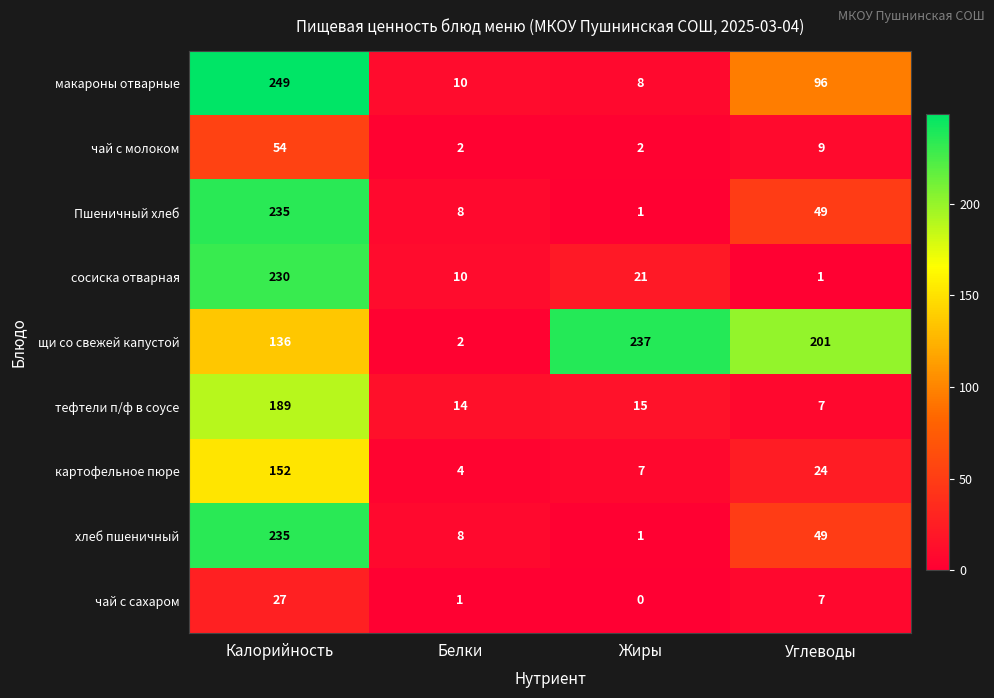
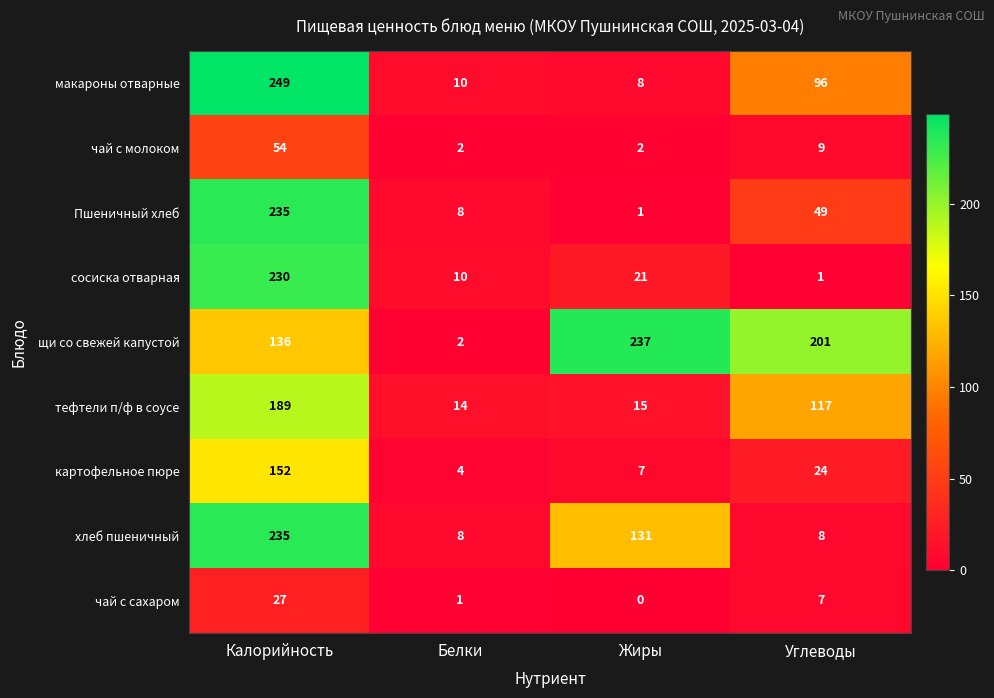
тефтели п/ф в соусе, Углеводы: 7 -> 117
хлеб пшеничный, Жиры: 1 -> 131
хлеб пшеничный, Углеводы: 49 -> 8
